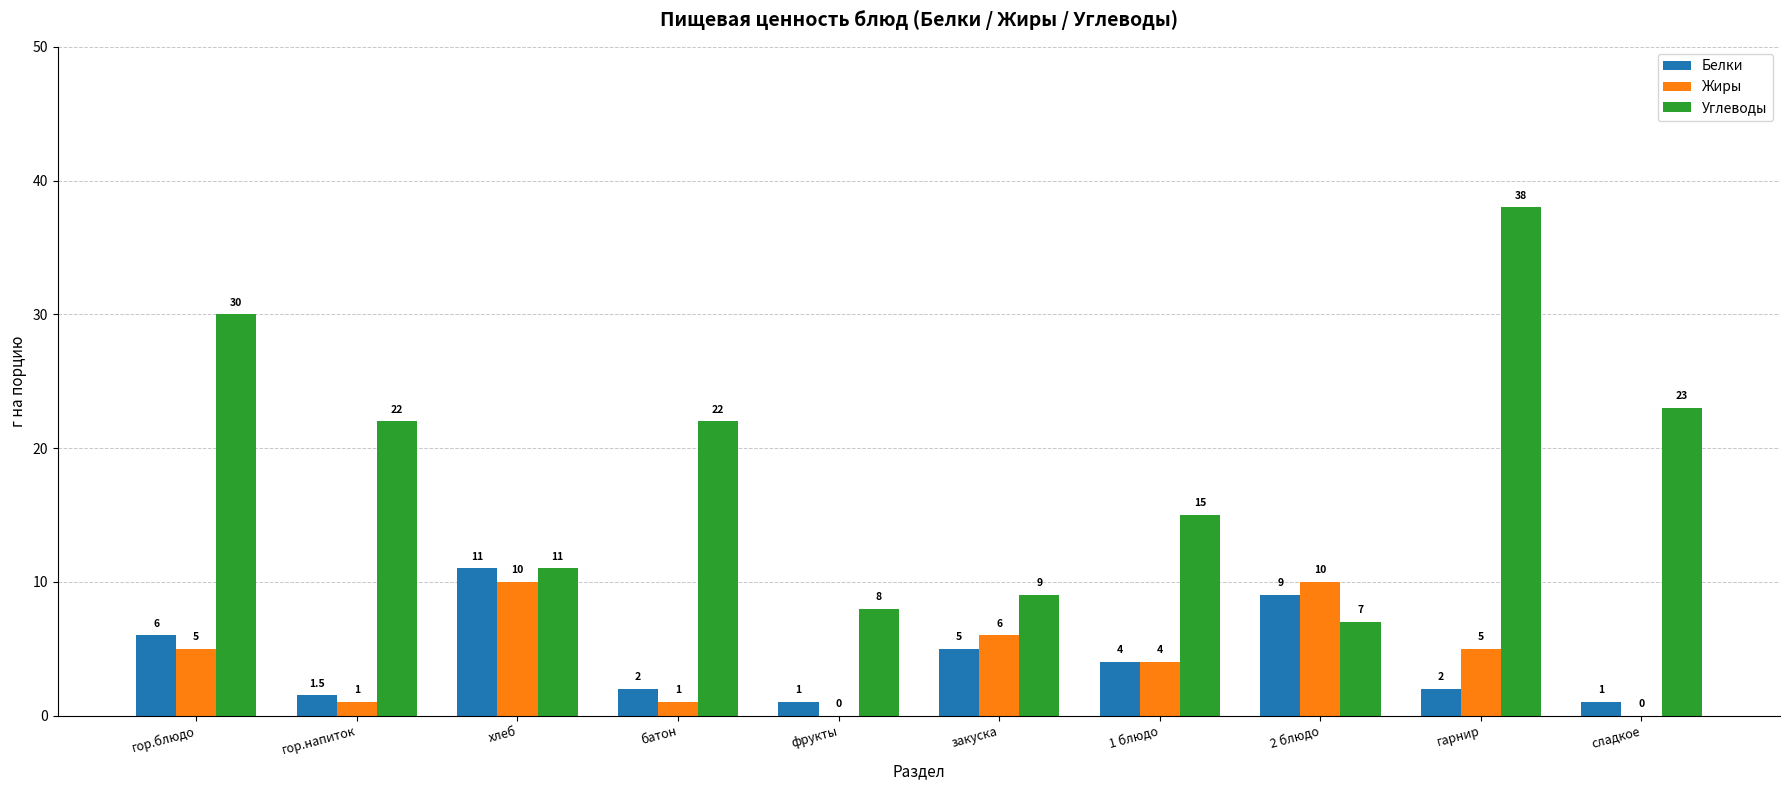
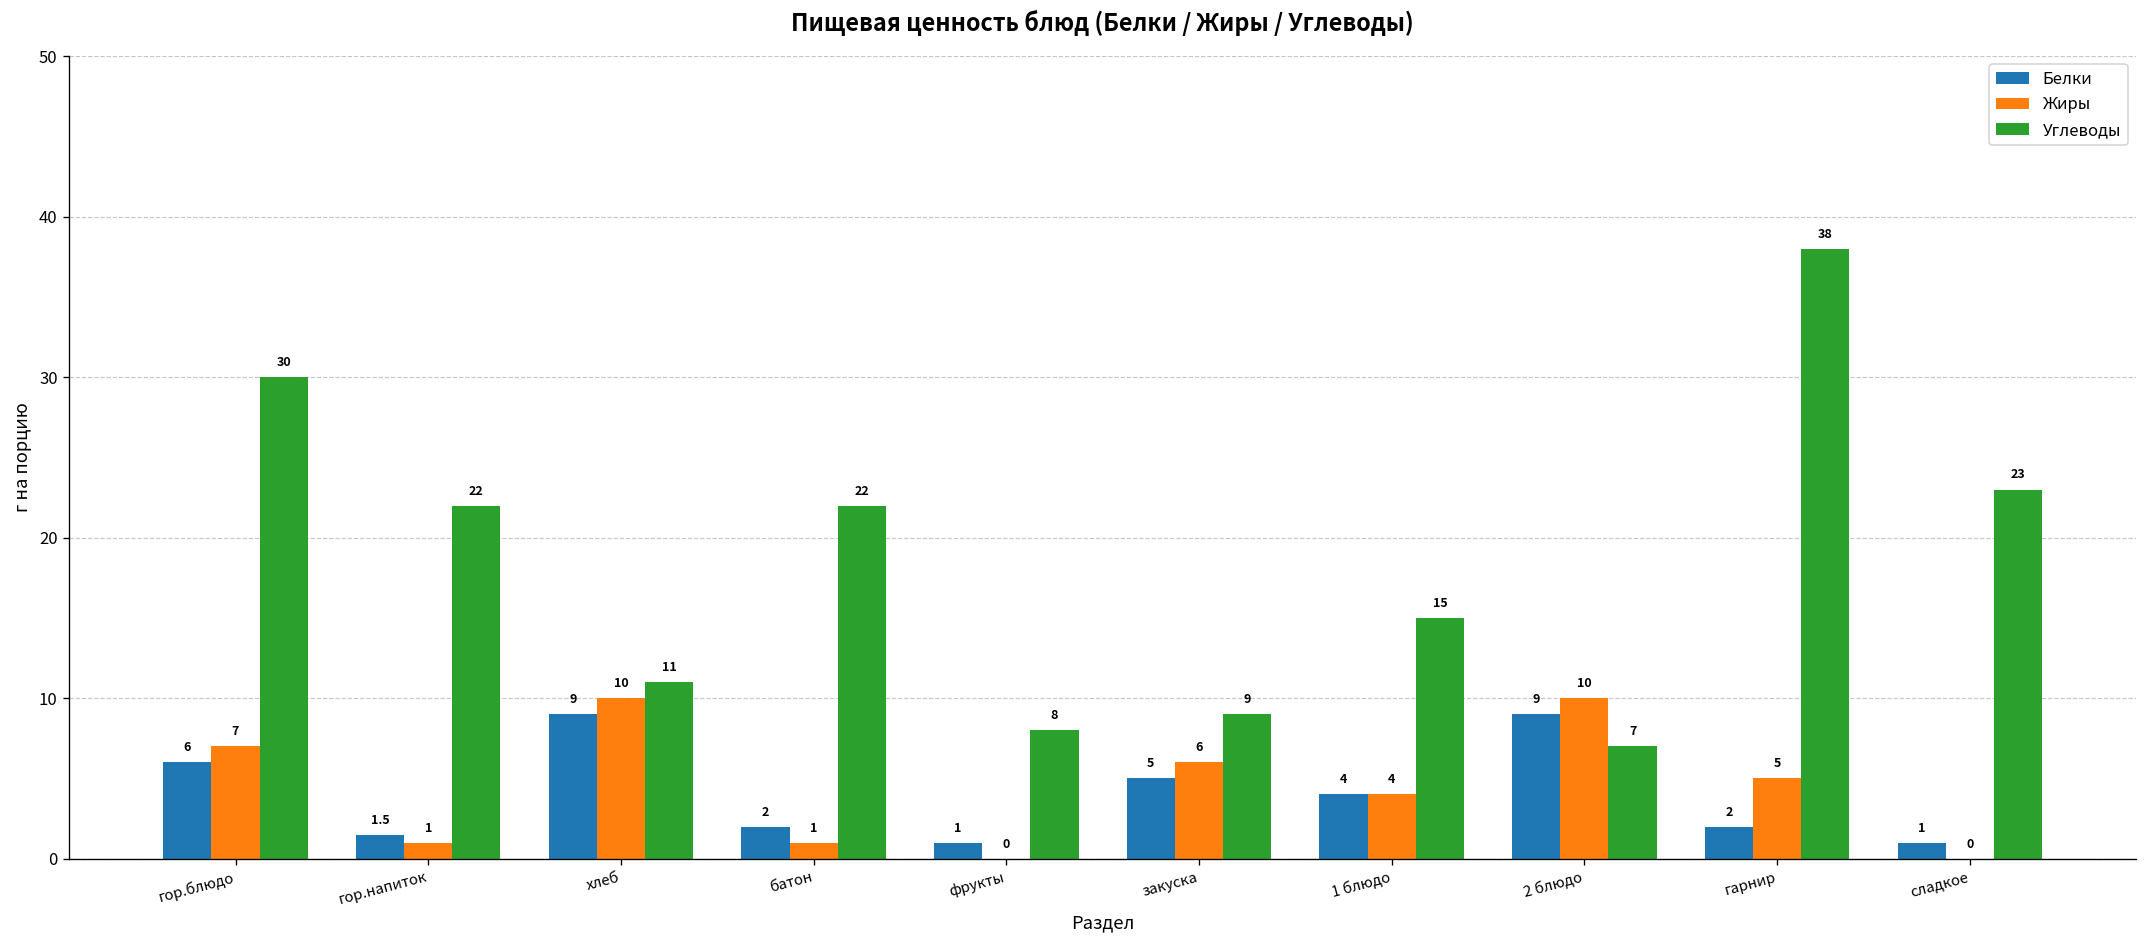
Жиры, гор.блюдо: 5 -> 7
Белки, хлеб: 11 -> 9
